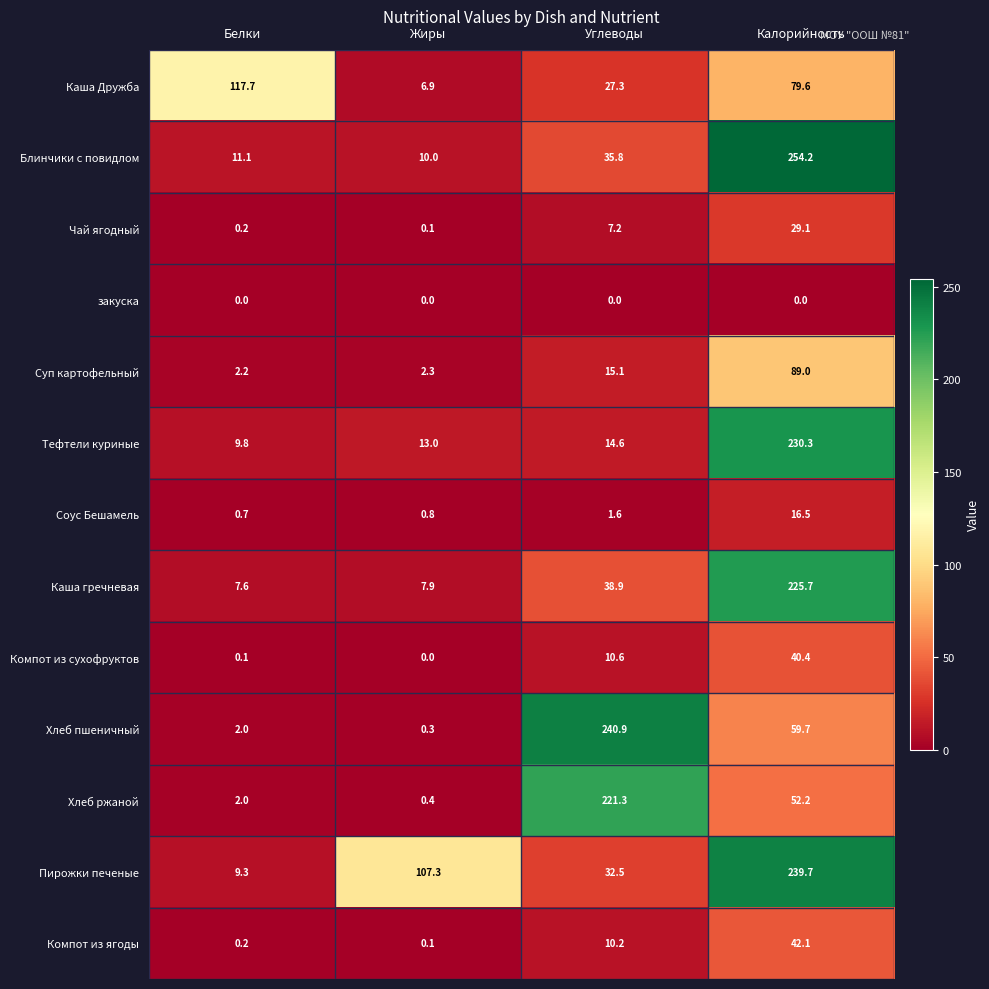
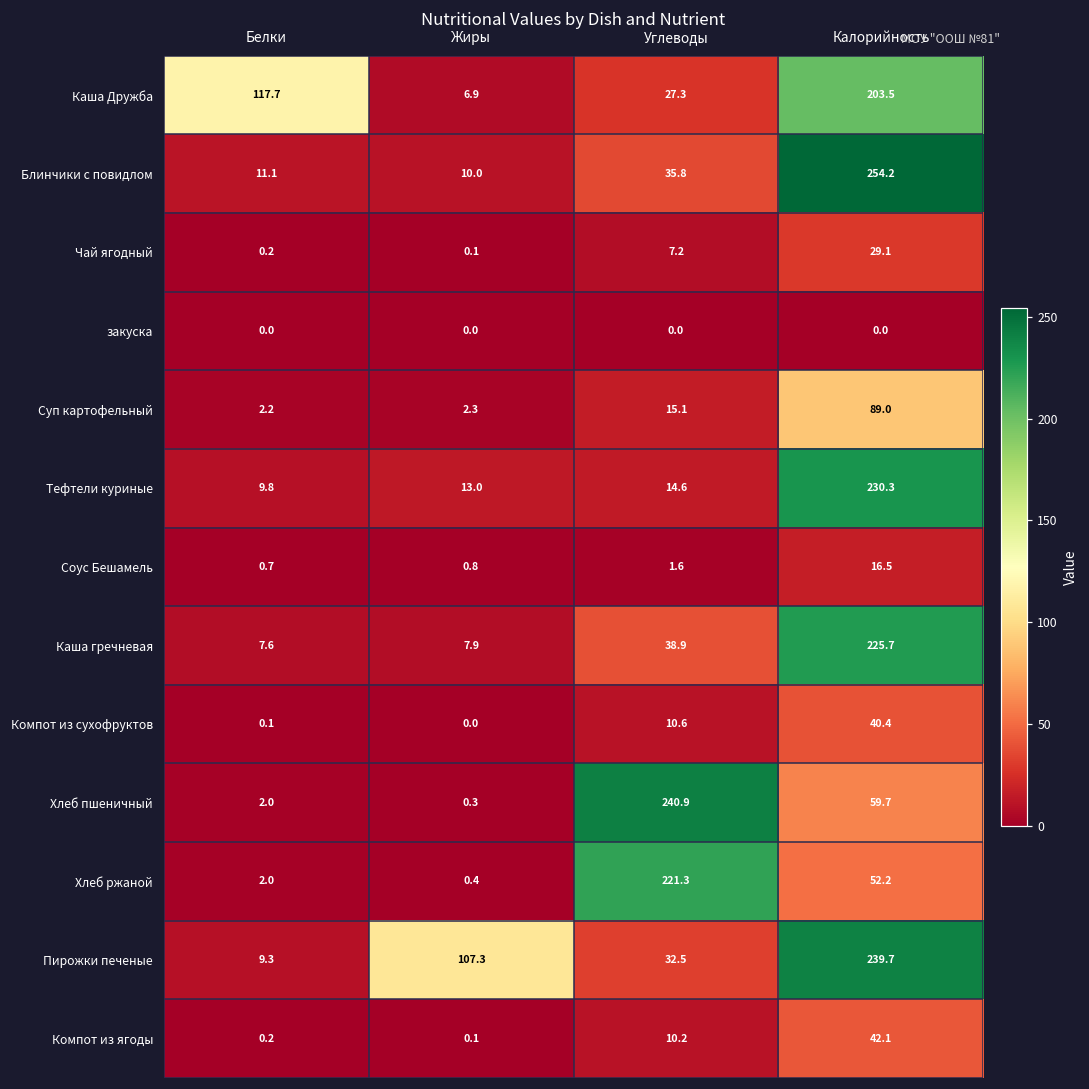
Каша Дружба, Калорийность: 79.6 -> 203.5
